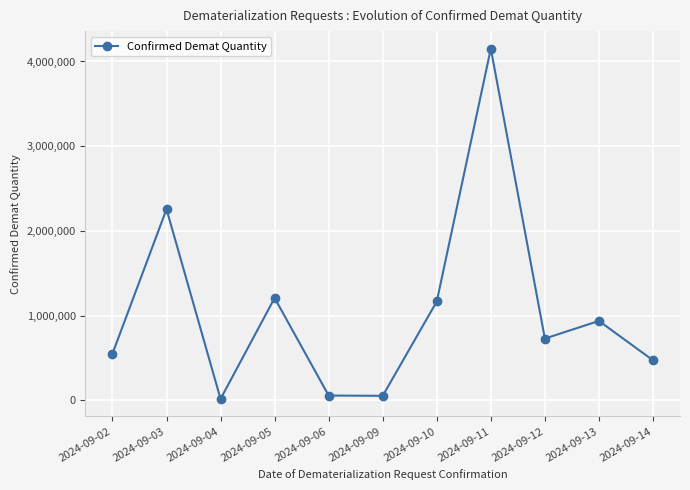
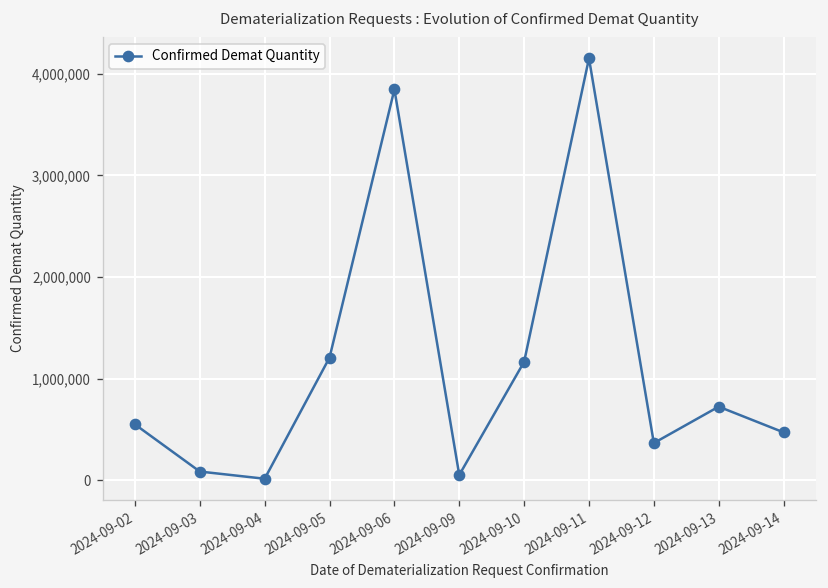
2024-09-03: 2,300,000 -> 100,000
2024-09-06: 100,000 -> 3,800,000
2024-09-12: 700,000 -> 400,000
2024-09-13: 900,000 -> 700,000
